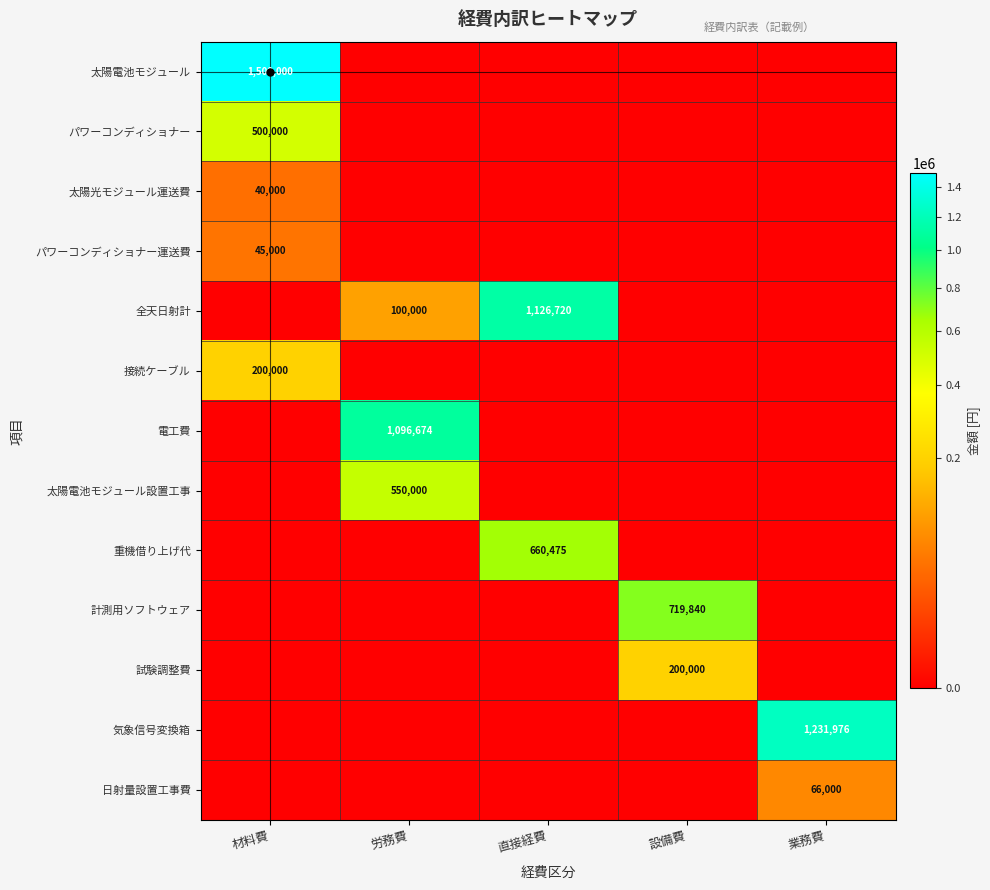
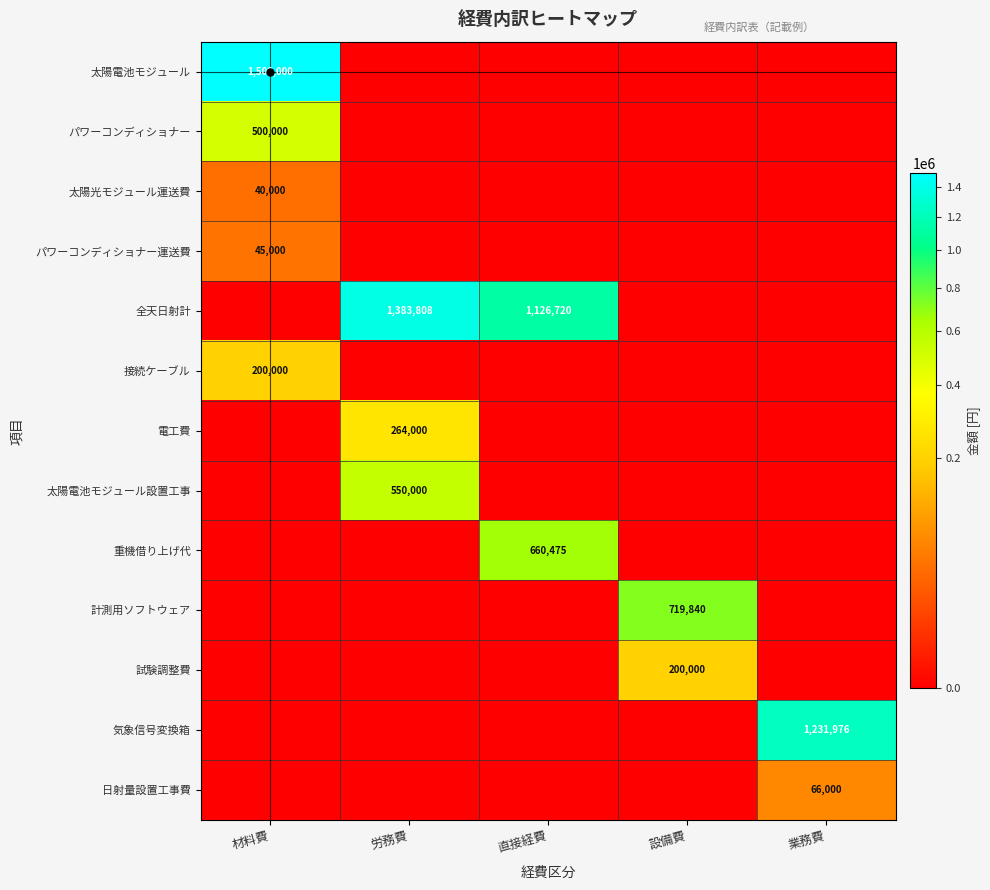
全天日射計, 労務費: 100,000 -> 1,383,808
電工費, 労務費: 1,096,674 -> 264,000
